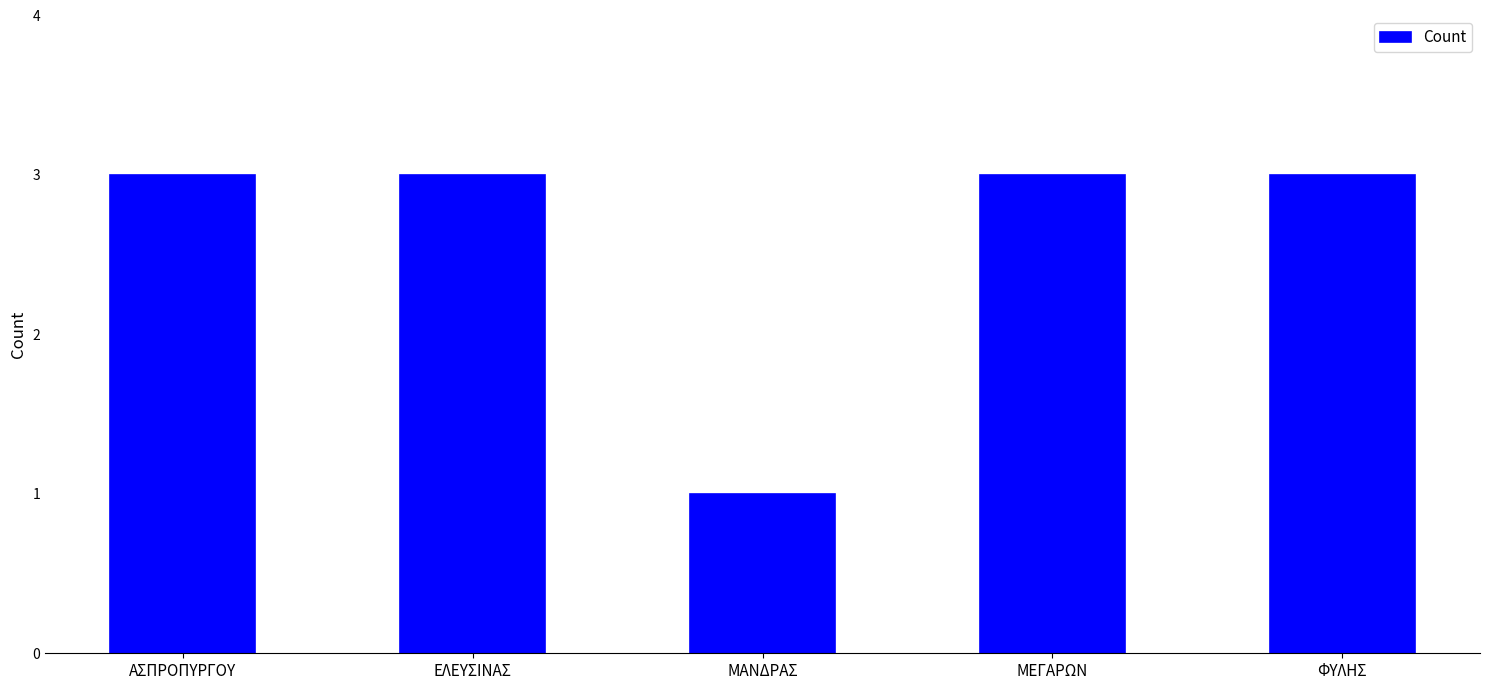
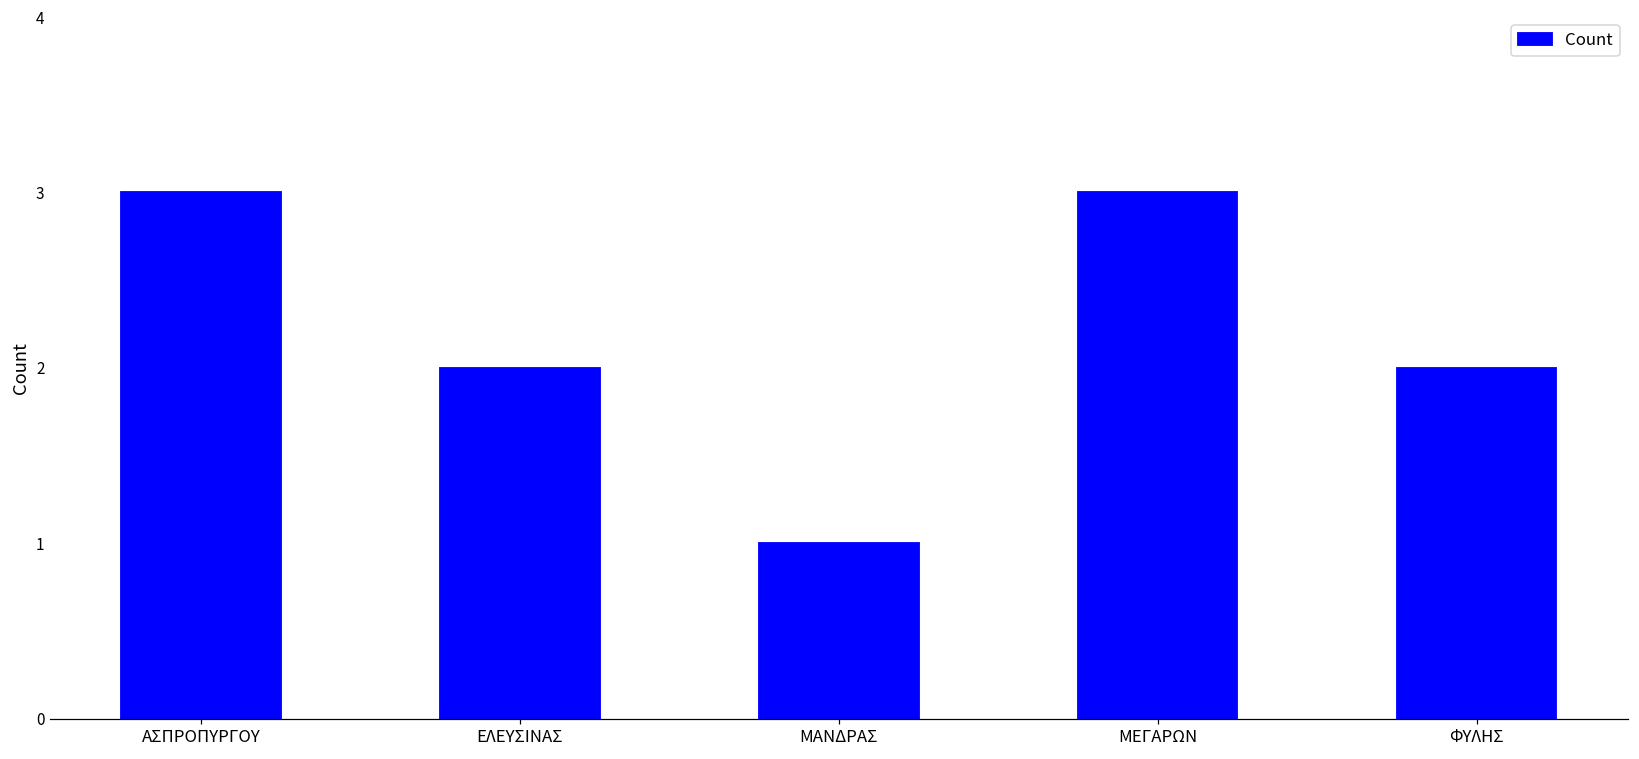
ΕΛΕΥΣΙΝΑΣ: 3 -> 2
ΦΥΛΗΣ: 3 -> 2
